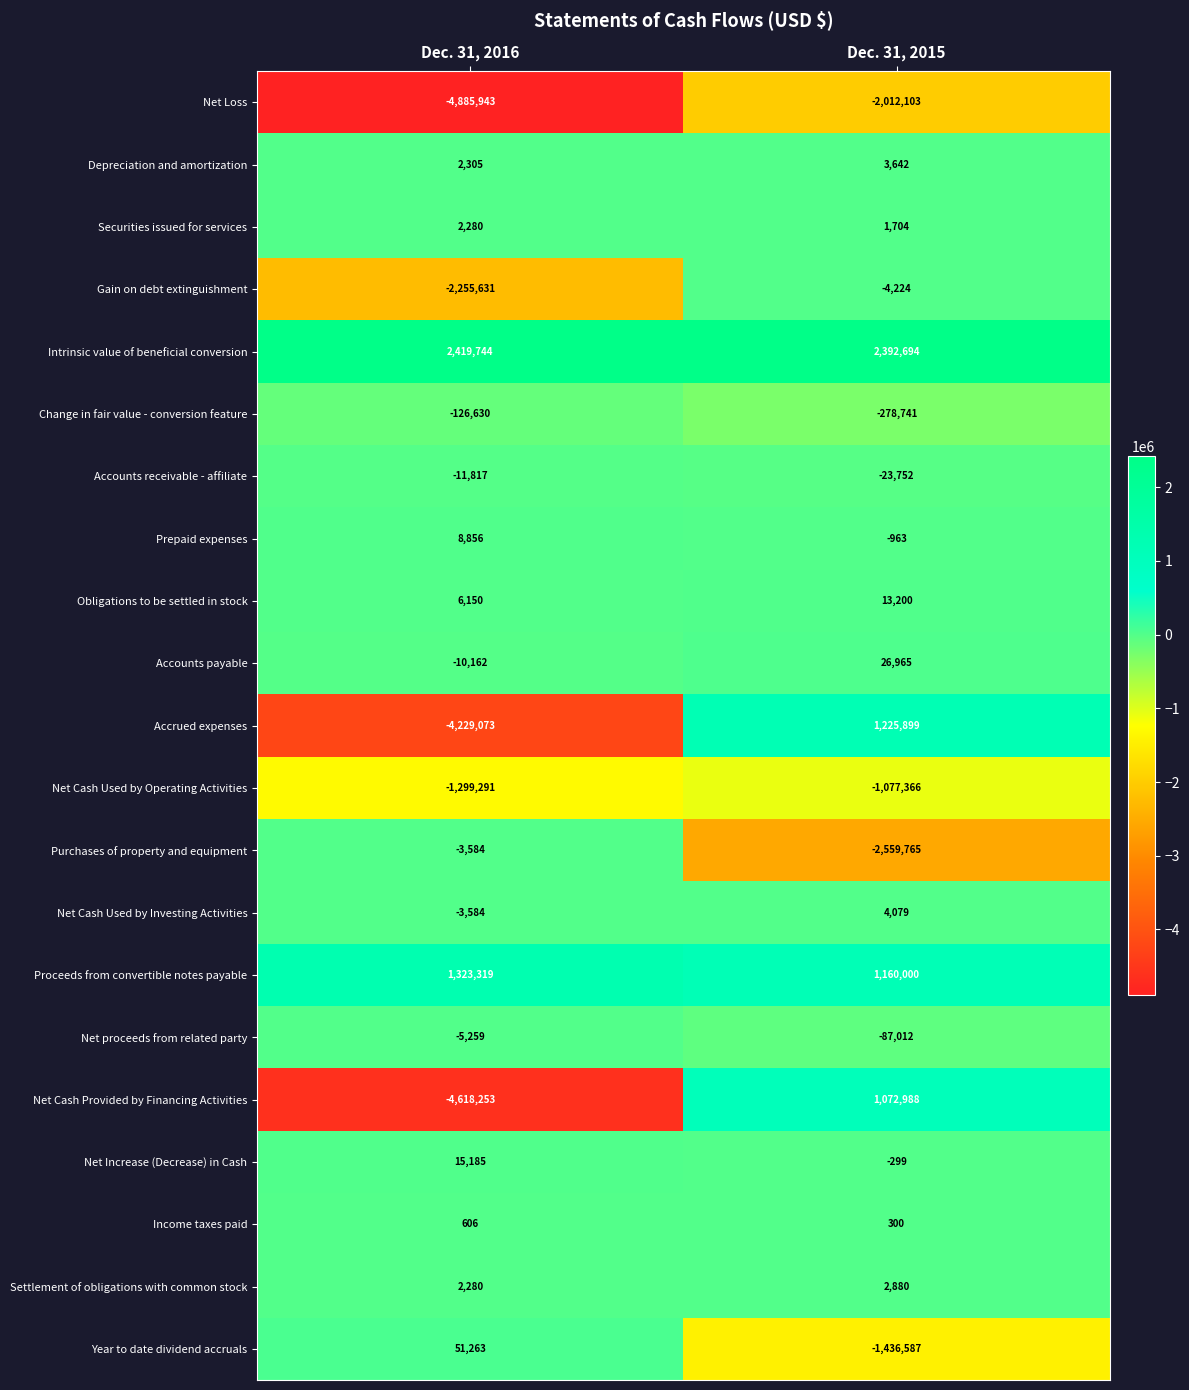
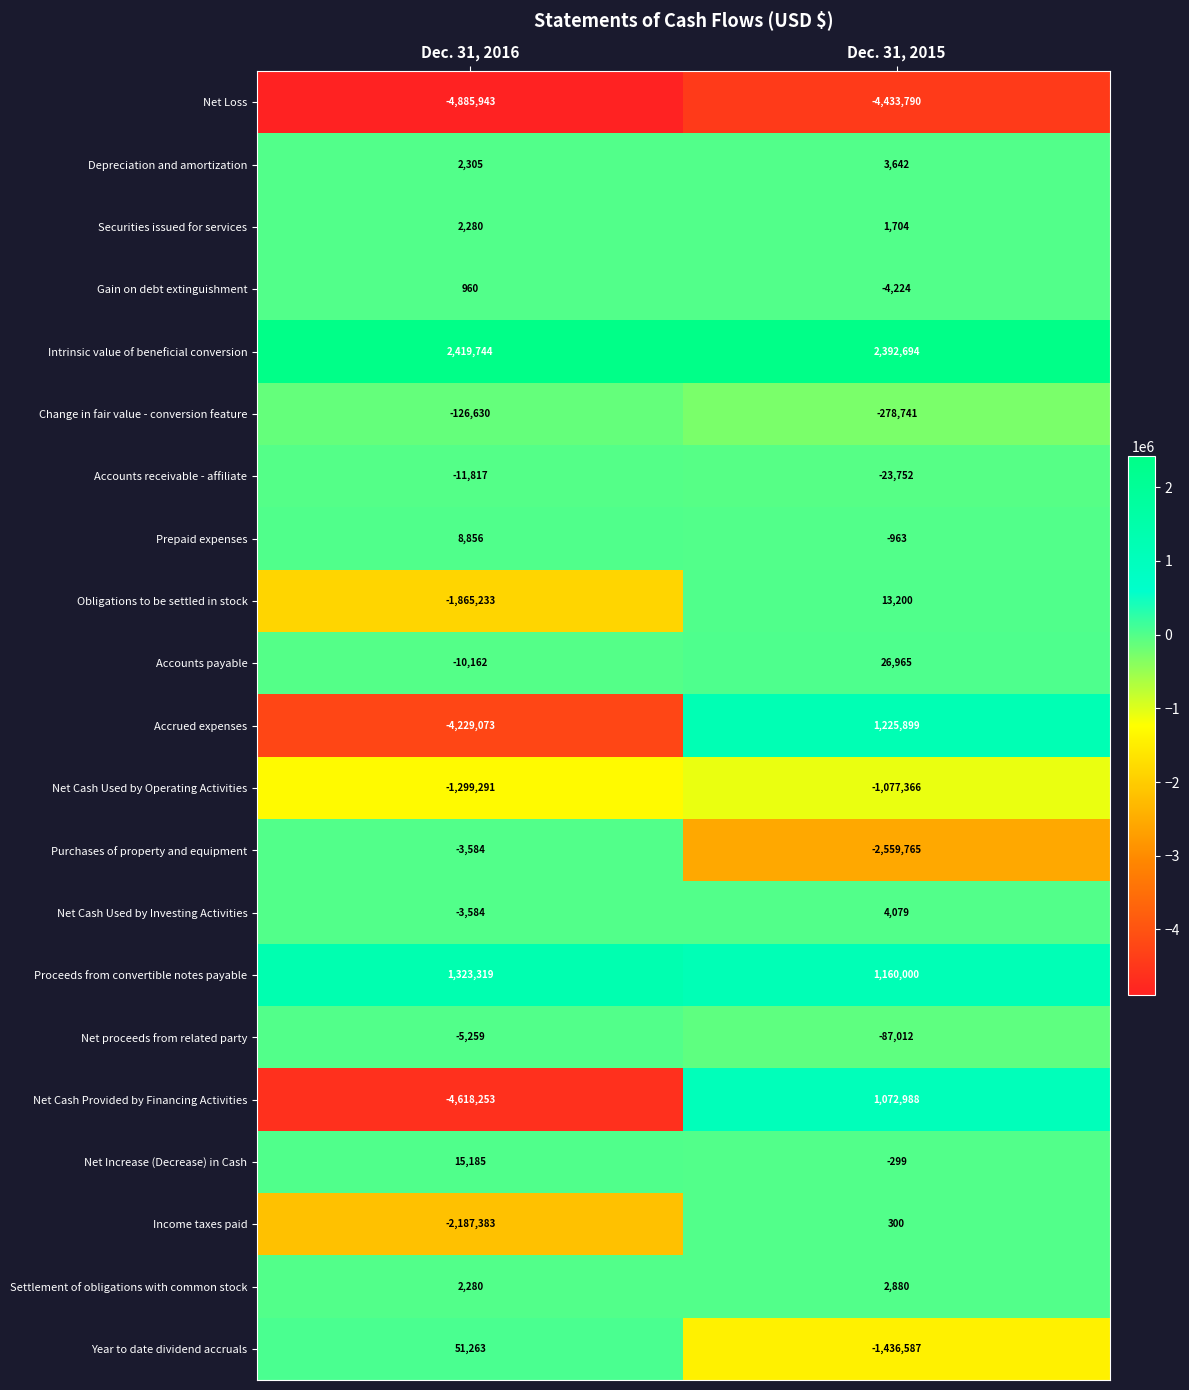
Net Loss, Dec. 31, 2015: -2,012,103 -> -4,433,790
Gain on debt extinguishment, Dec. 31, 2016: -2,255,631 -> 960
Obligations to be settled in stock, Dec. 31, 2016: 6,150 -> -1,865,233
Income taxes paid, Dec. 31, 2016: 606 -> -2,187,383
